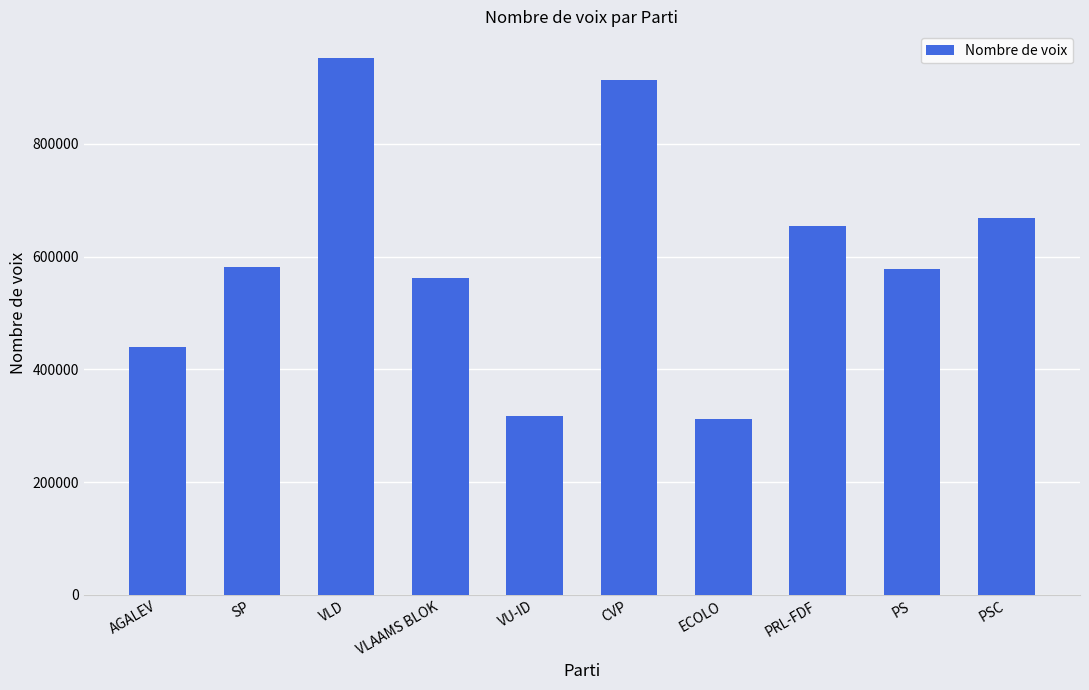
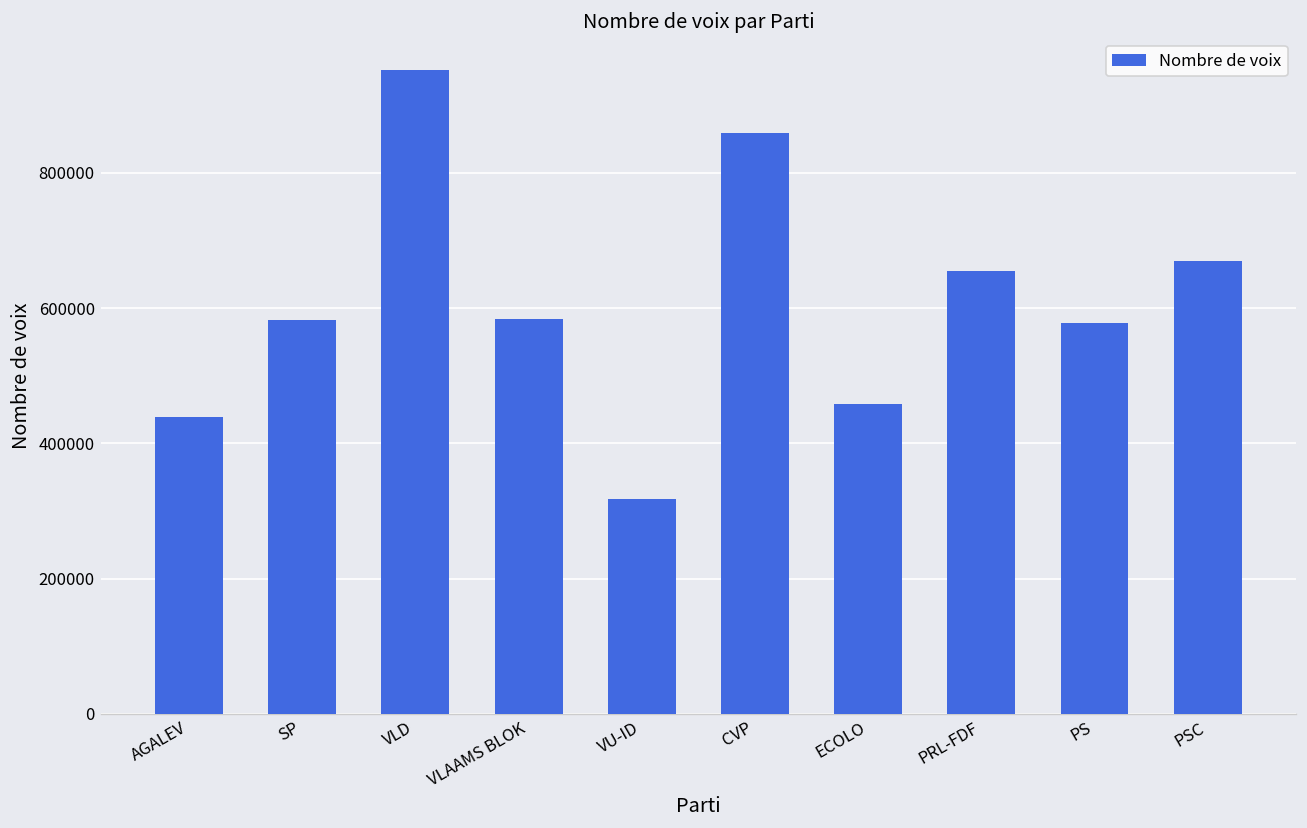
VLAAMS BLOK: 560000 -> 580000
CVP: 910000 -> 860000
ECOLO: 310000 -> 460000
